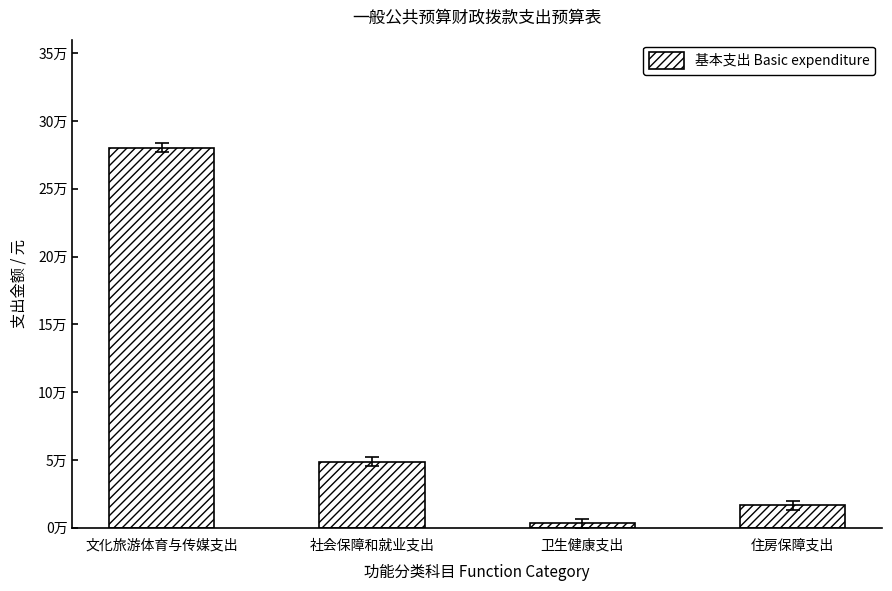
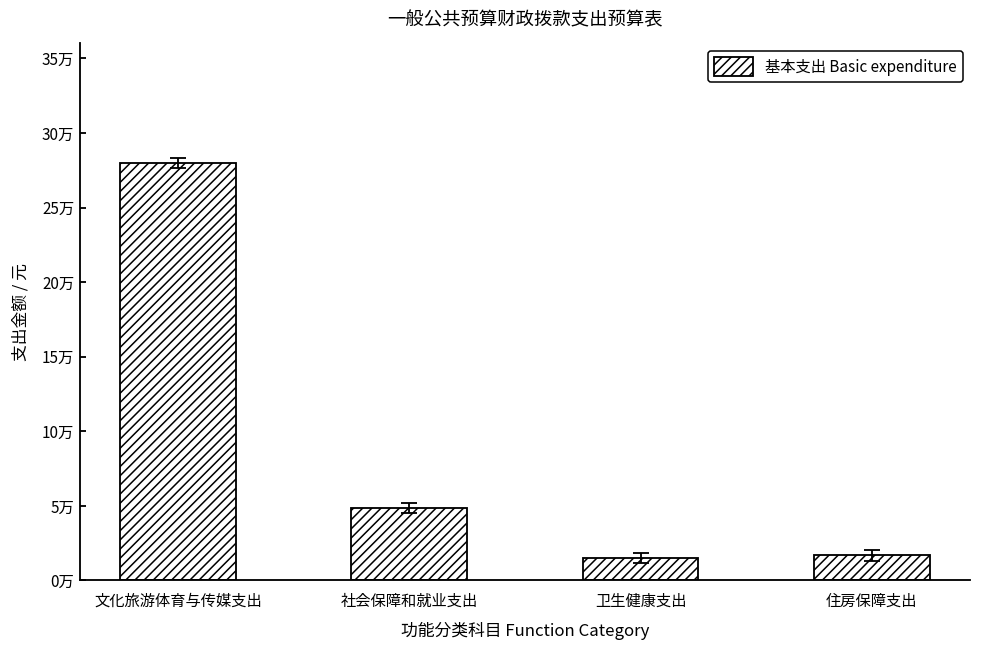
基本支出 Basic expenditure, 卫生健康支出: 0.3万 -> 1.5万
